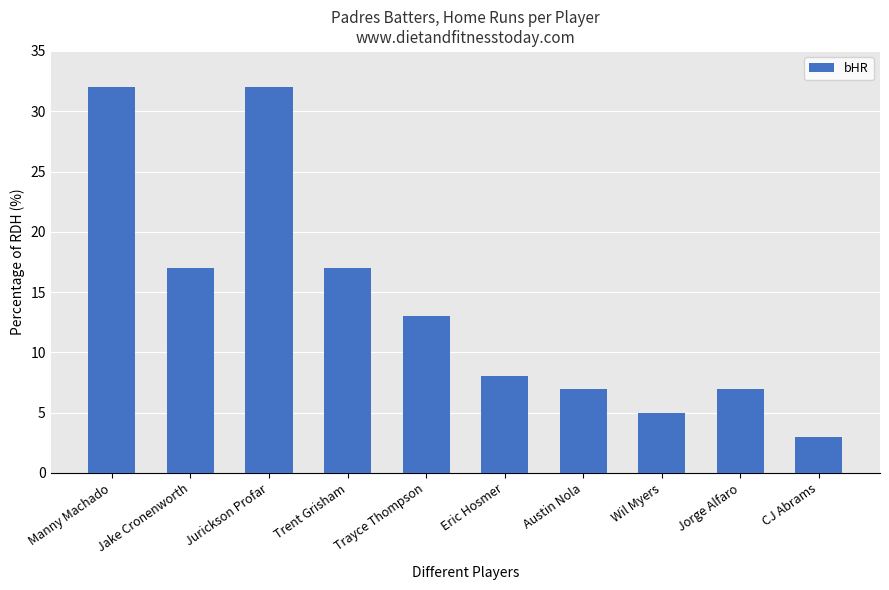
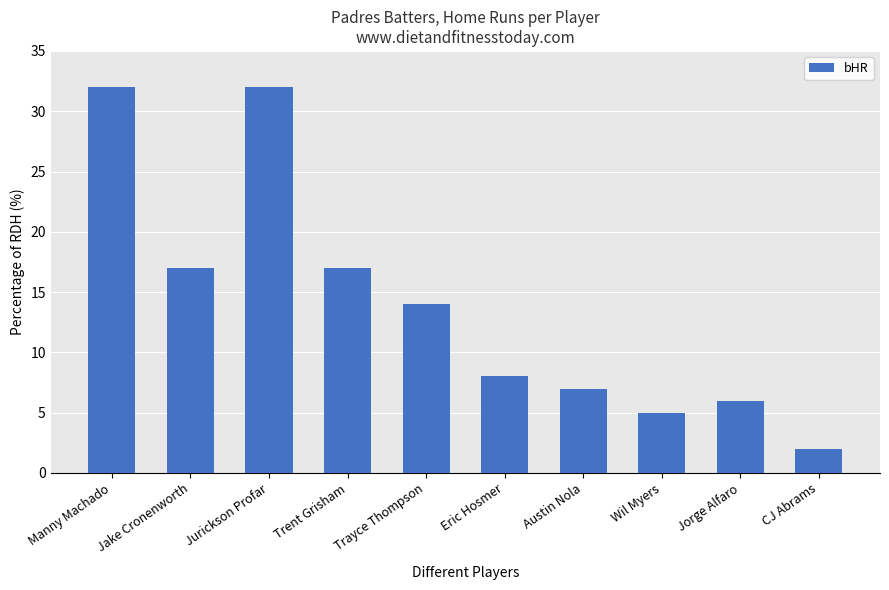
Trayce Thompson: 13 -> 14
Jorge Alfaro: 7 -> 6
CJ Abrams: 3 -> 2
